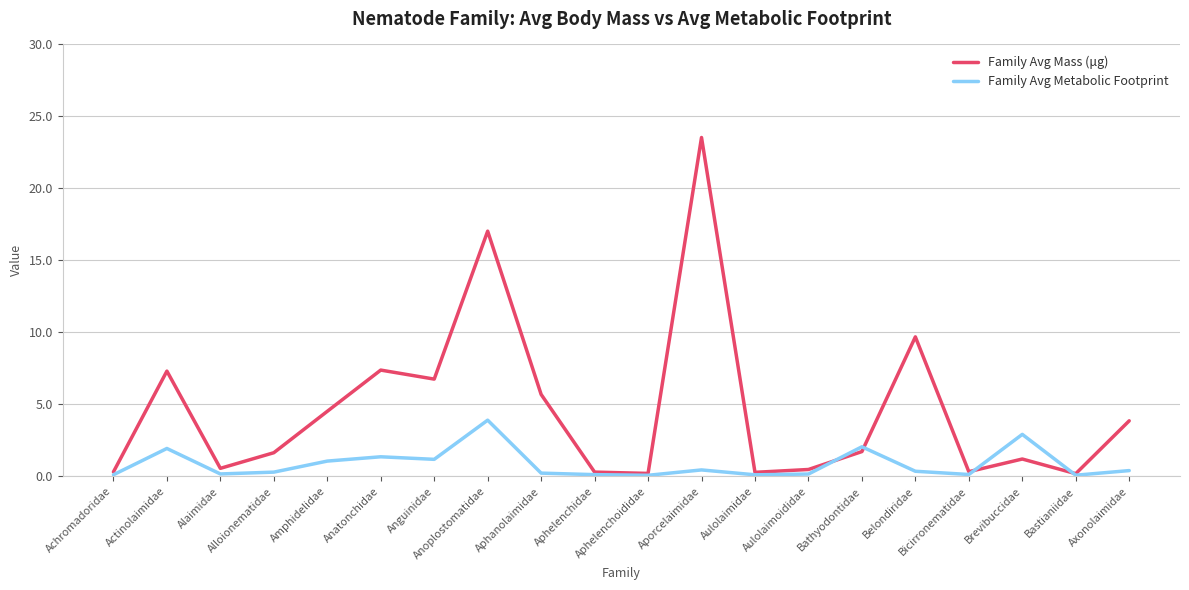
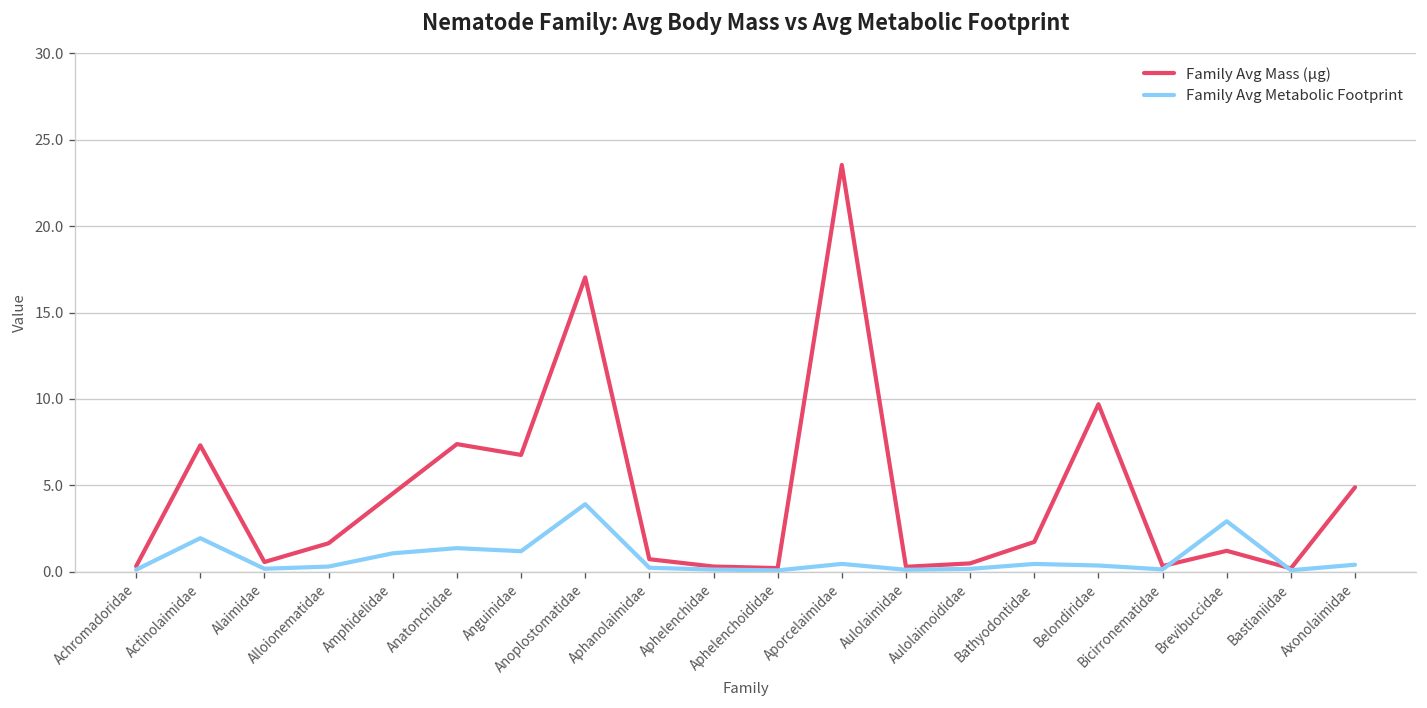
Family Avg Mass (μg), Aphanolaimidae: 5.7 -> 0.7
Family Avg Metabolic Footprint, Bathyodontidae: 2.1 -> 0.4
Family Avg Mass (μg), Axonolaimidae: 3.9 -> 4.9
